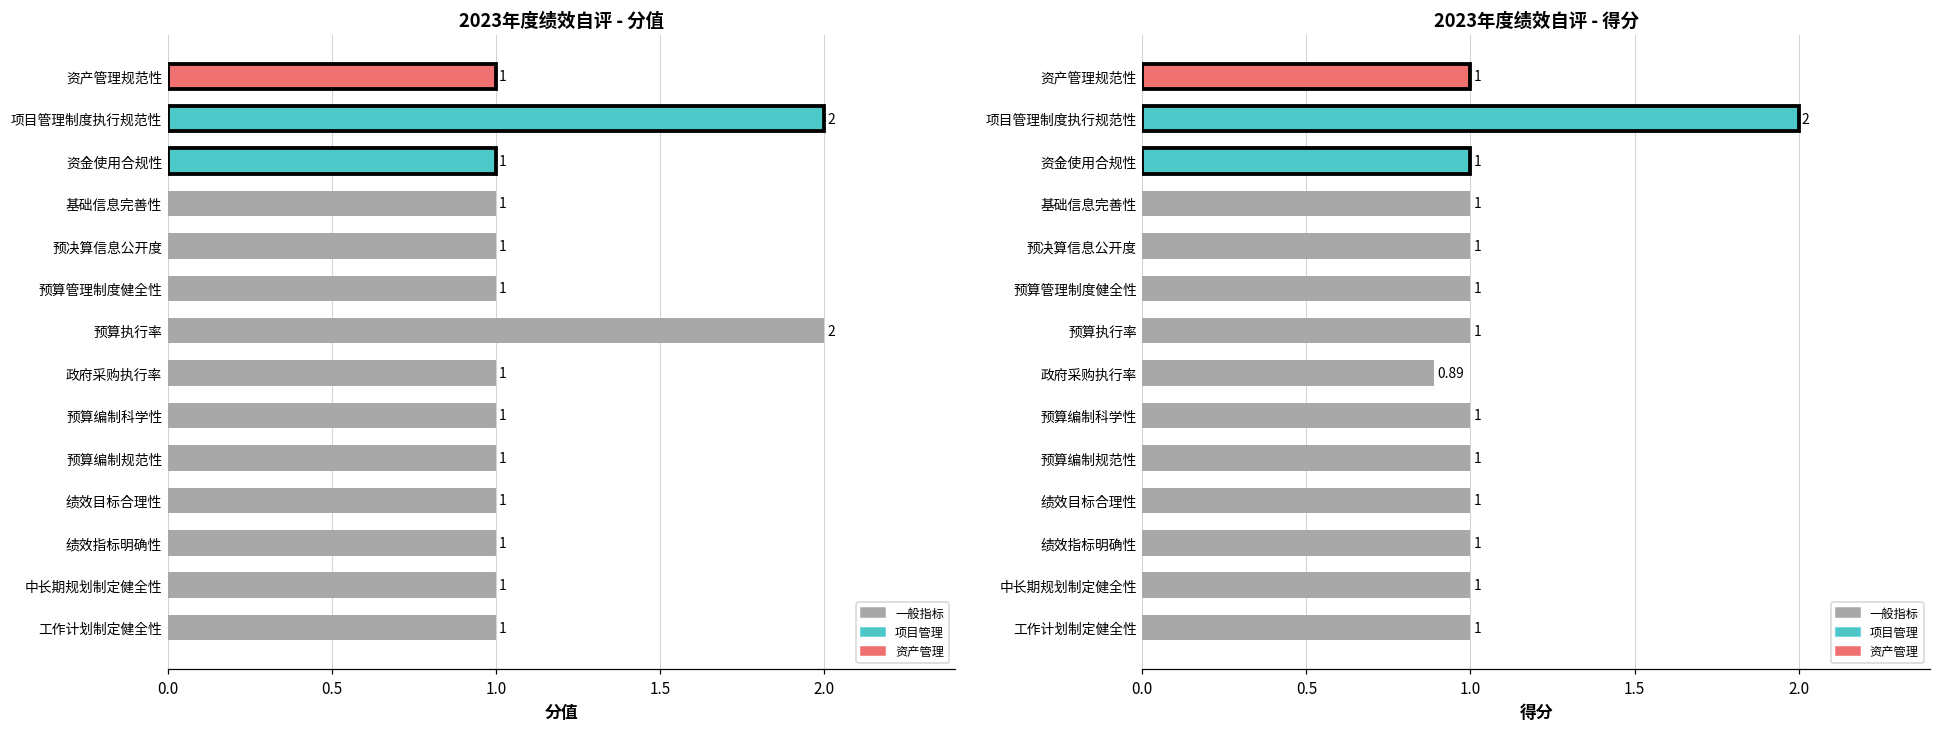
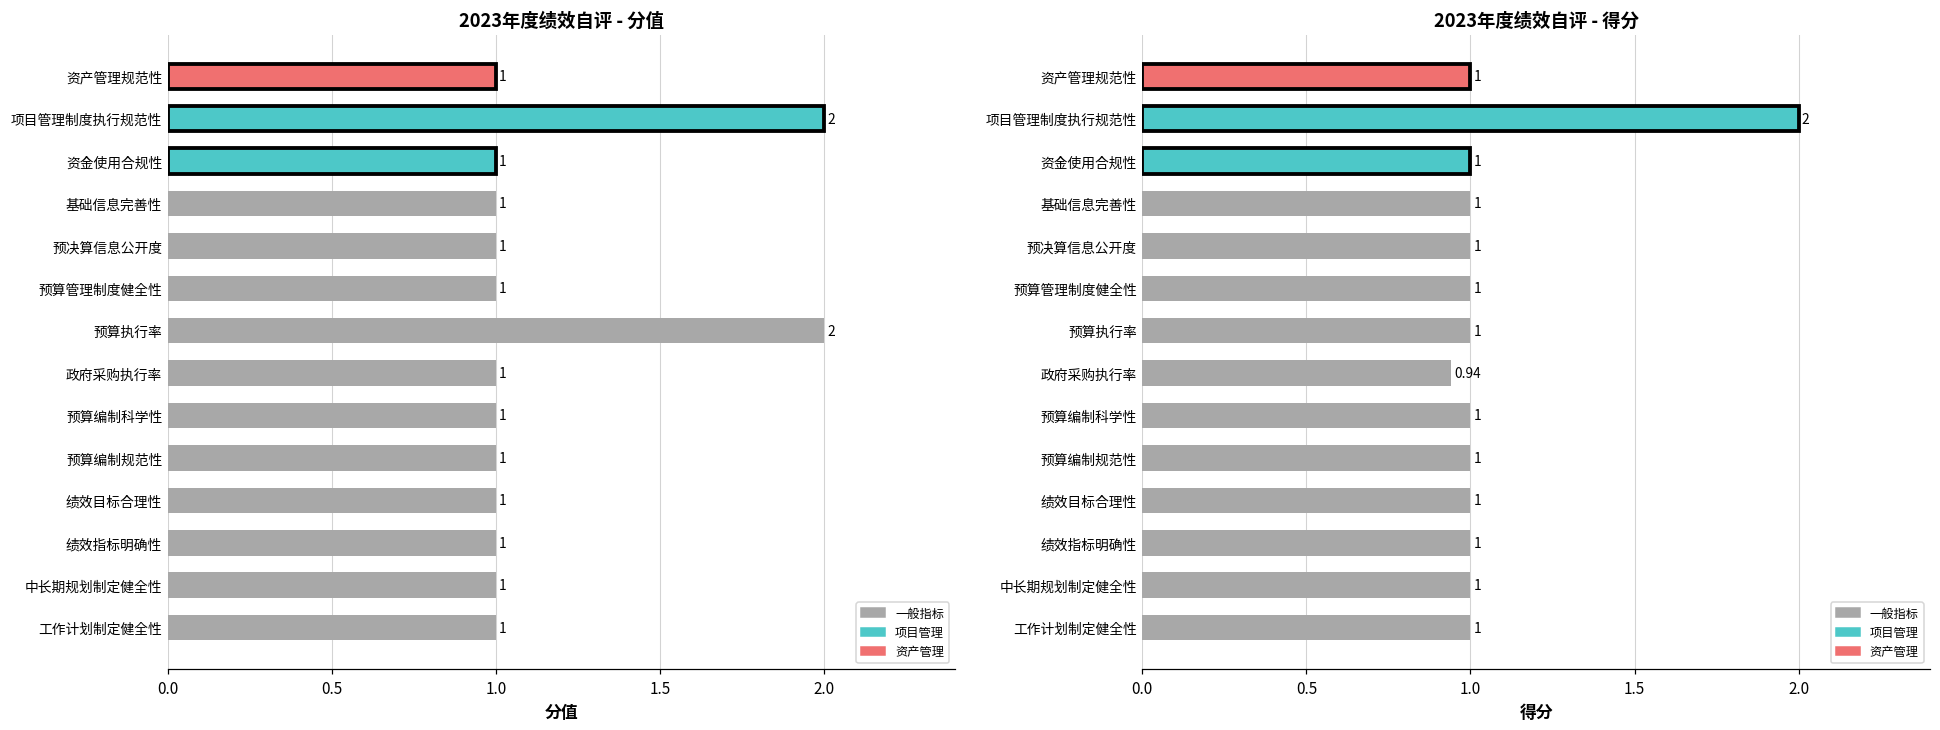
2023年度绩效自评 - 得分, 政府采购执行率: 0.89 -> 0.94
